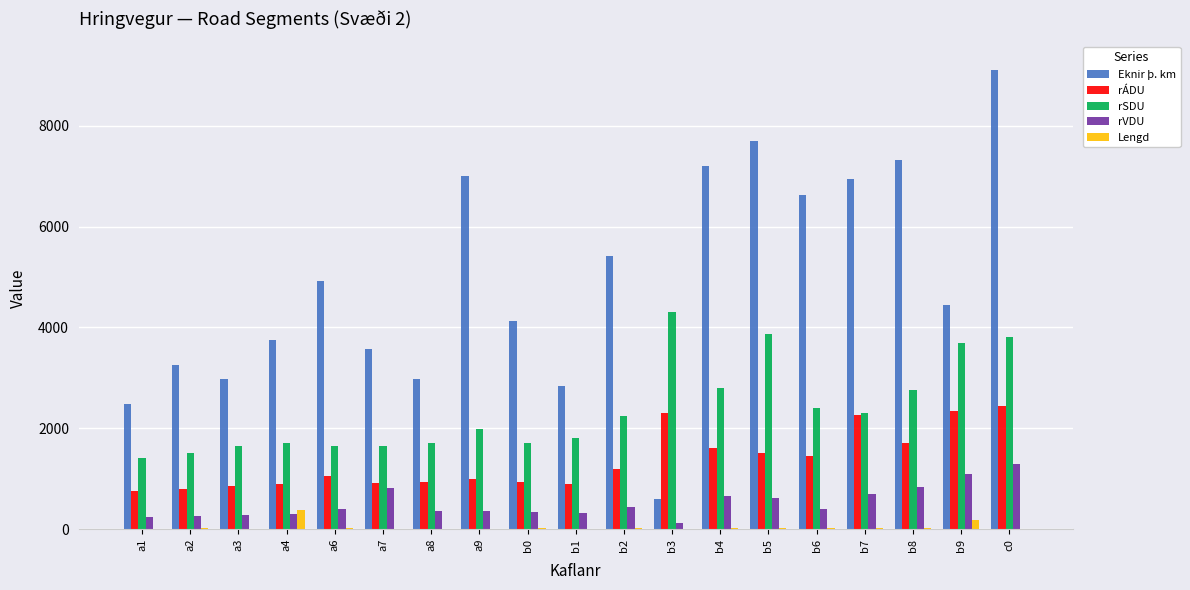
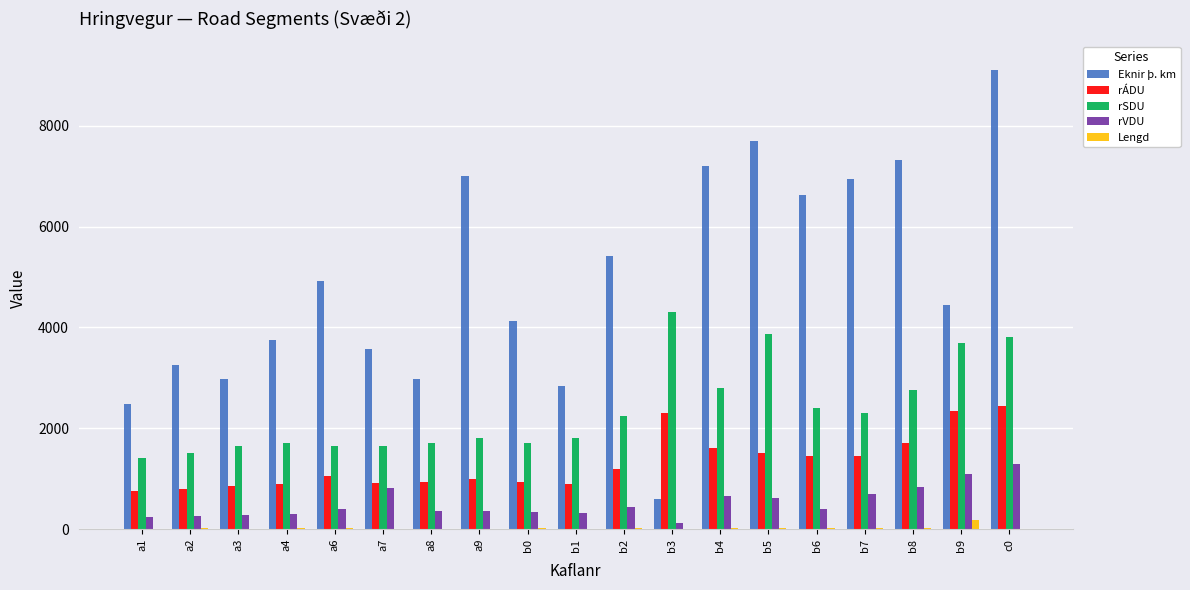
Lengd, a4: 400 -> 0
rSDU, a9: 2000 -> 1800
rÁDU, b7: 2300 -> 1500
